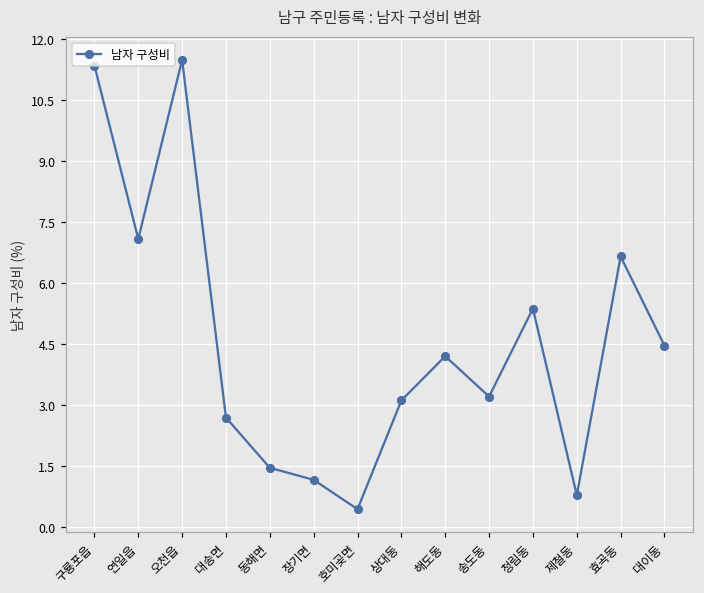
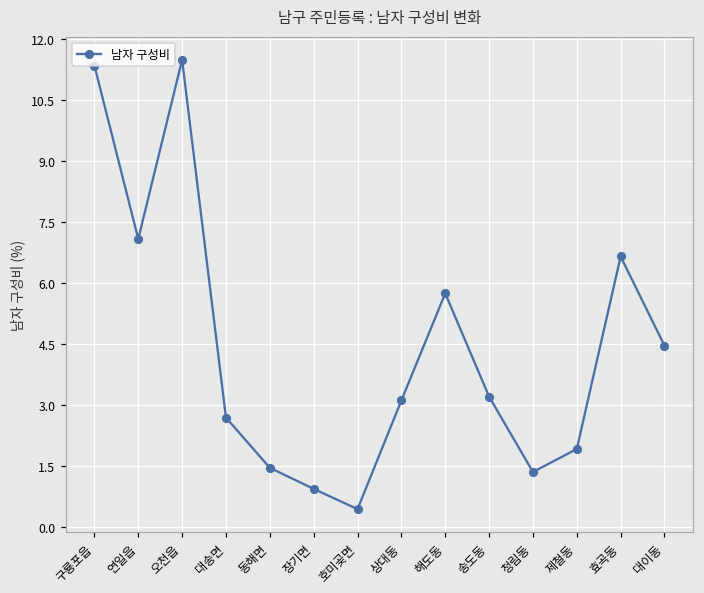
장기면: 1.2 -> 0.9
해도동: 4.2 -> 5.7
청림동: 5.4 -> 1.3
제철동: 0.8 -> 1.9
